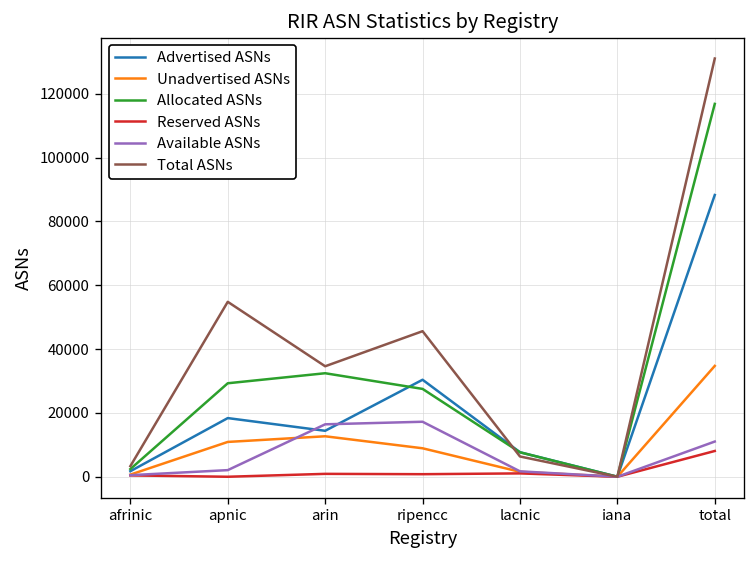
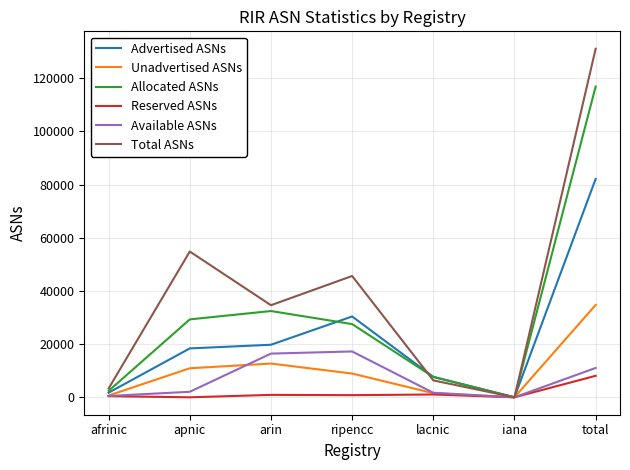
Advertised ASNs, arin: 14000 -> 20000
Advertised ASNs, total: 88000 -> 82000
